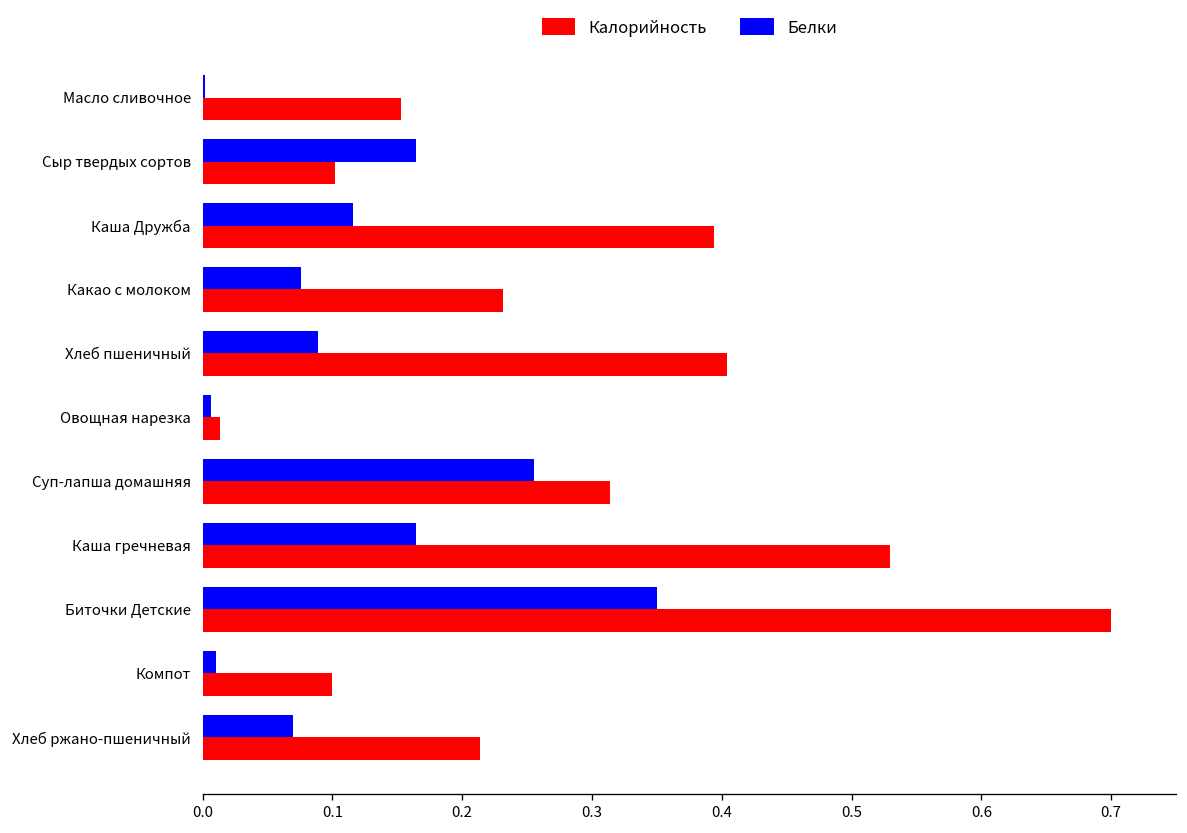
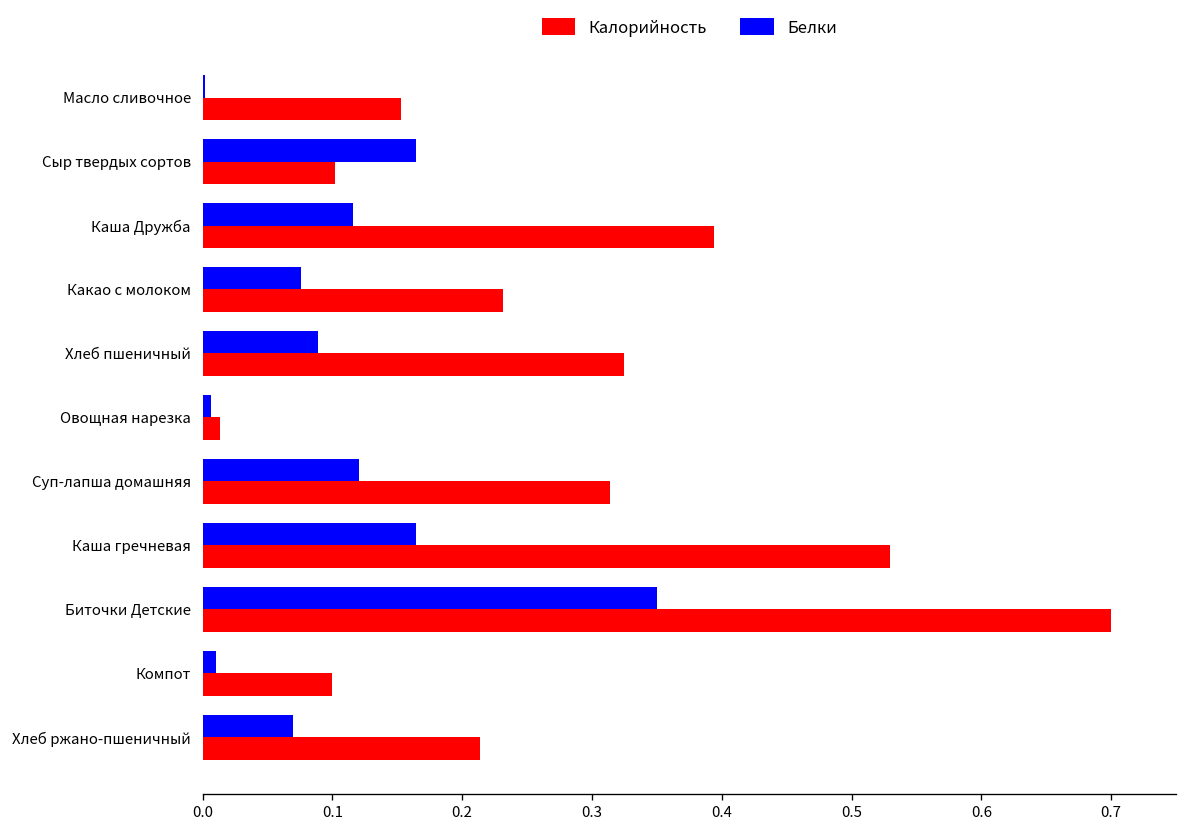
Калорийность, Хлеб пшеничный: 0.404 -> 0.324
Белки, Суп-лапша домашняя: 0.255 -> 0.120
